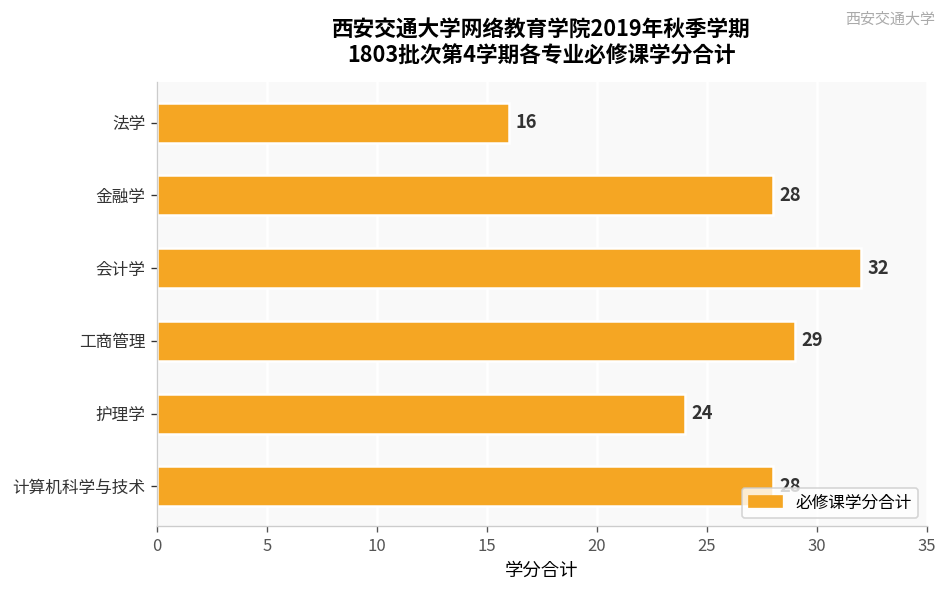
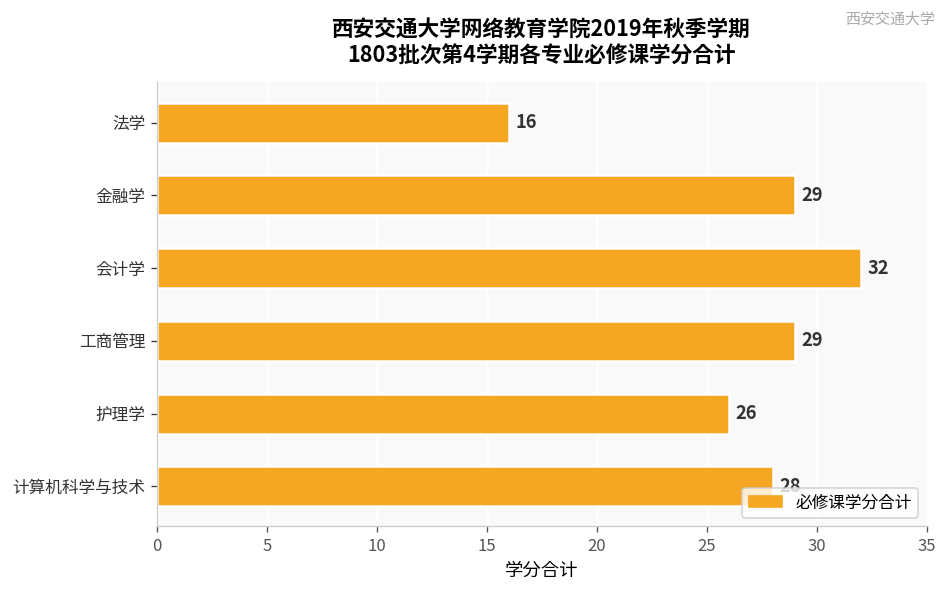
金融学: 28 -> 29
护理学: 24 -> 26
